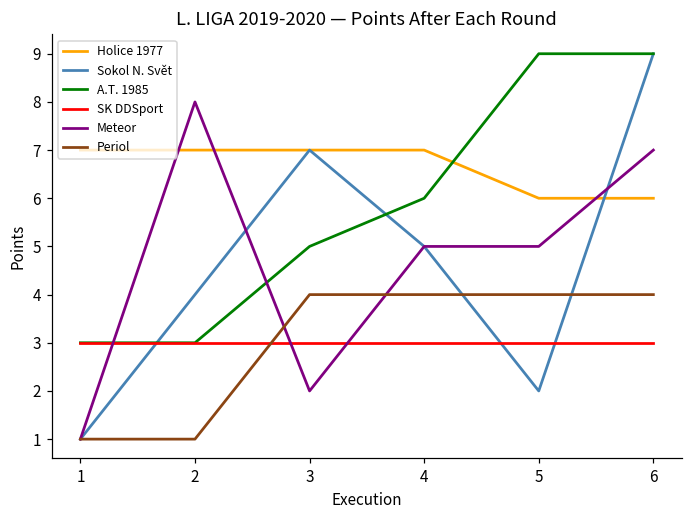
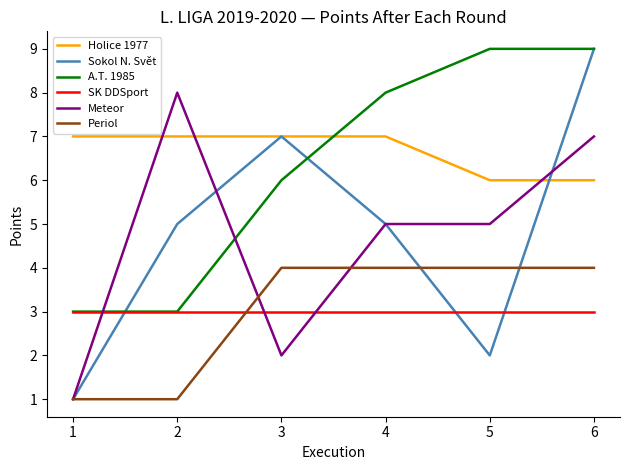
Sokol N. Svět, 2: 4 -> 5
A.T. 1985, 3: 5 -> 6
A.T. 1985, 4: 6 -> 8
